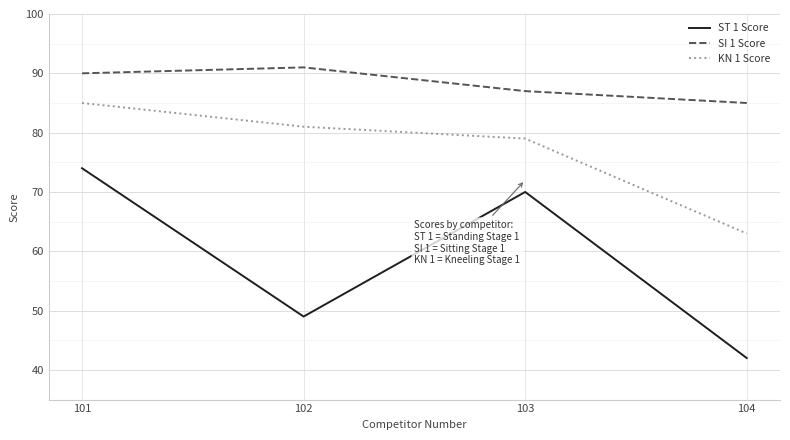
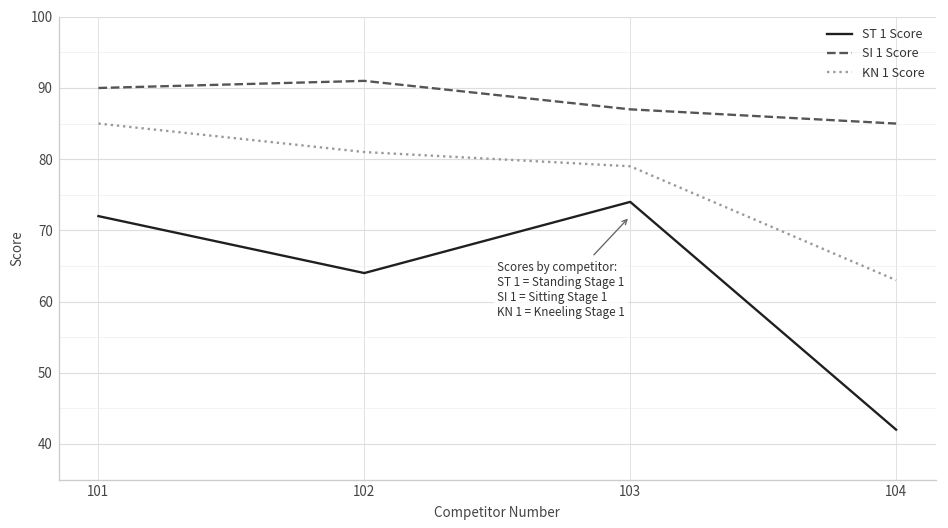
ST 1 Score, 101: 74 -> 72
ST 1 Score, 102: 49 -> 64
ST 1 Score, 103: 70 -> 74
